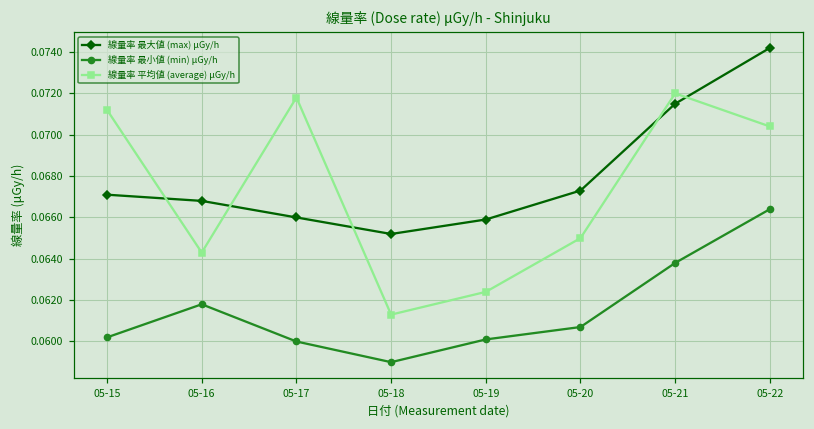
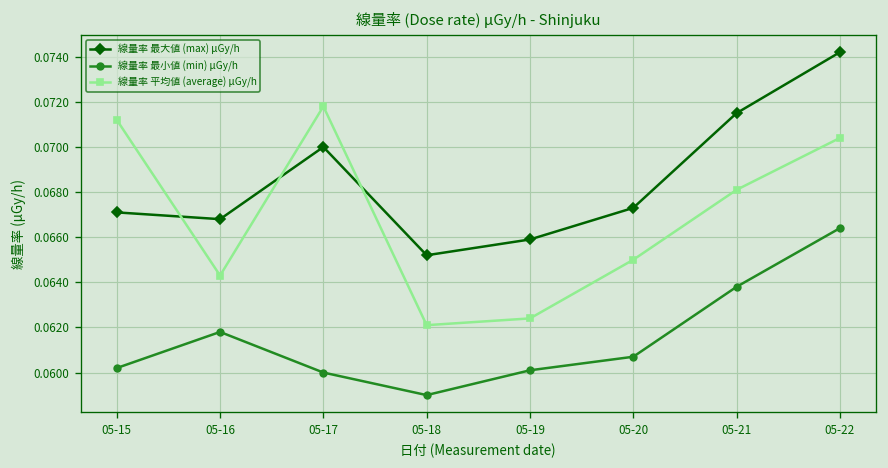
線量率 最大値 (max) μGy/h, 05-17: 0.066 -> 0.070
線量率 平均値 (average) μGy/h, 05-18: 0.0613 -> 0.0621
線量率 平均値 (average) μGy/h, 05-21: 0.0720 -> 0.0681
